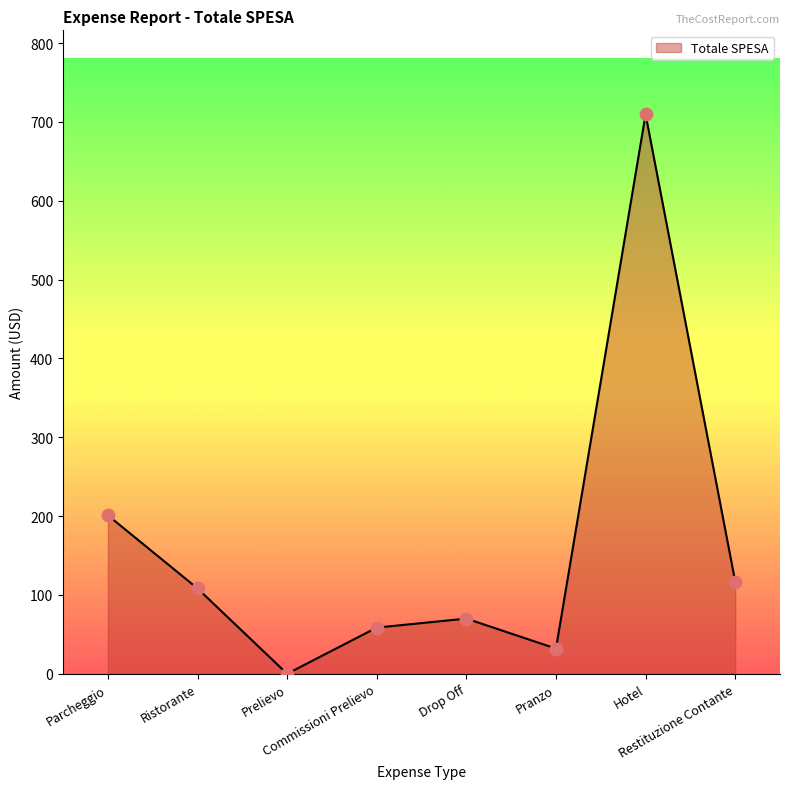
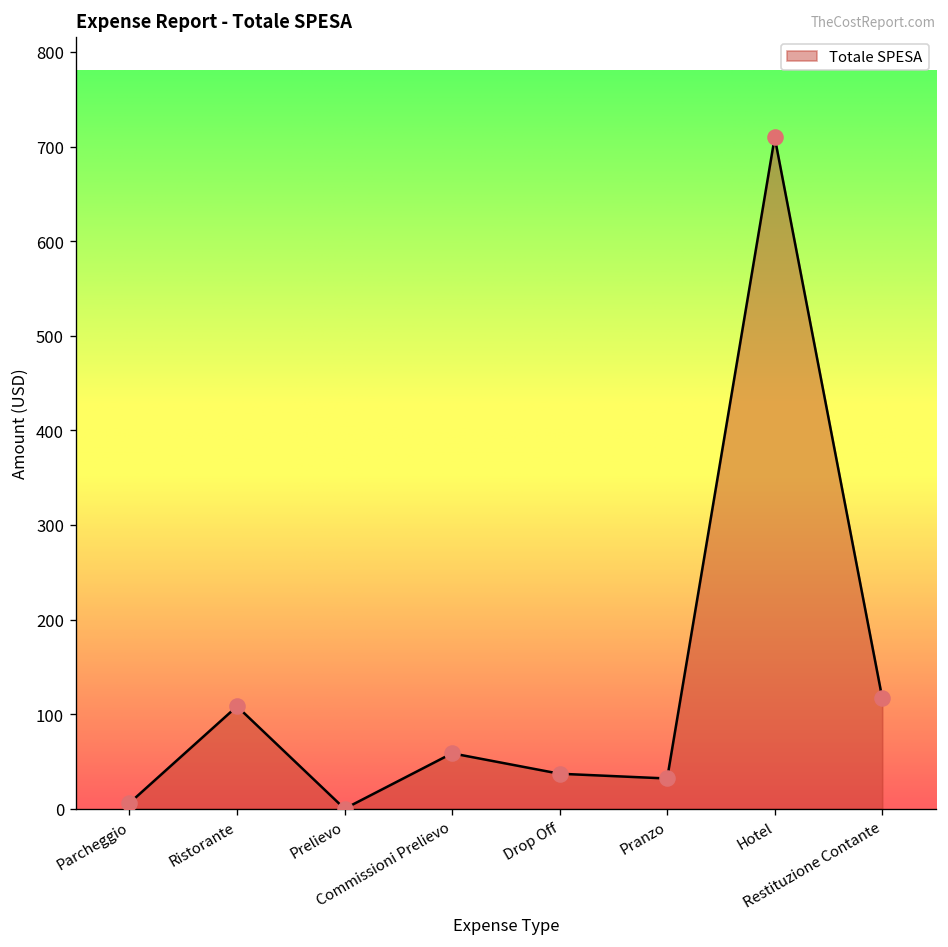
Parcheggio: 200 -> 10
Drop Off: 70 -> 40
